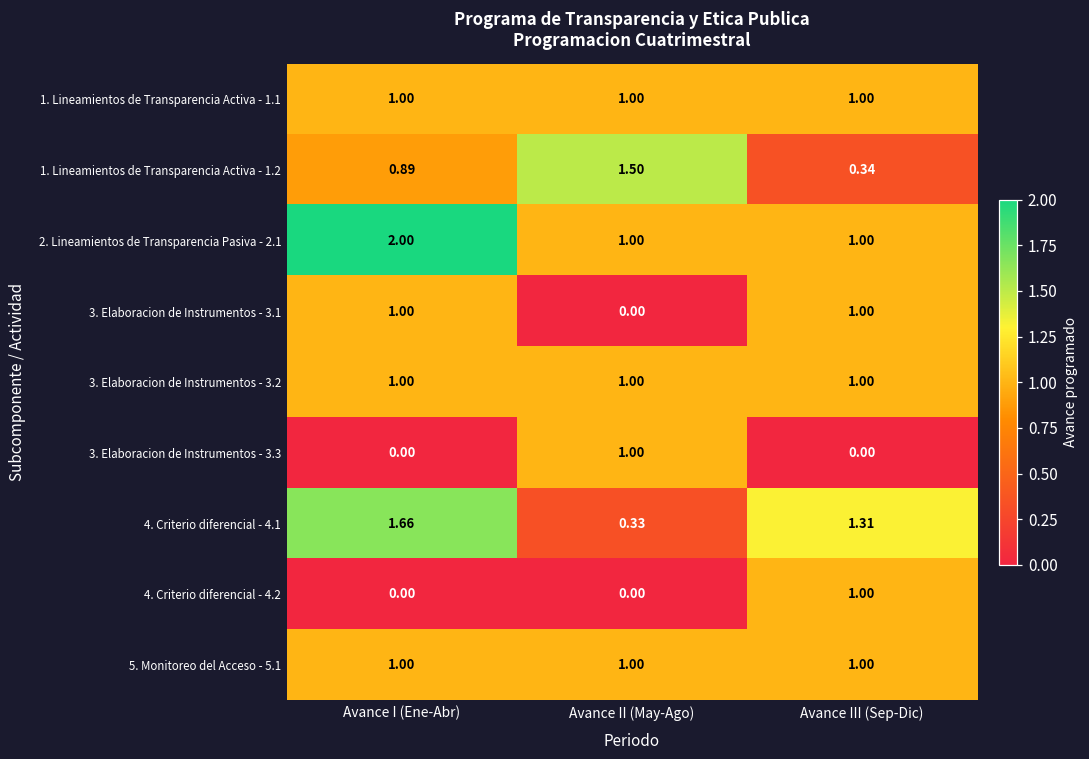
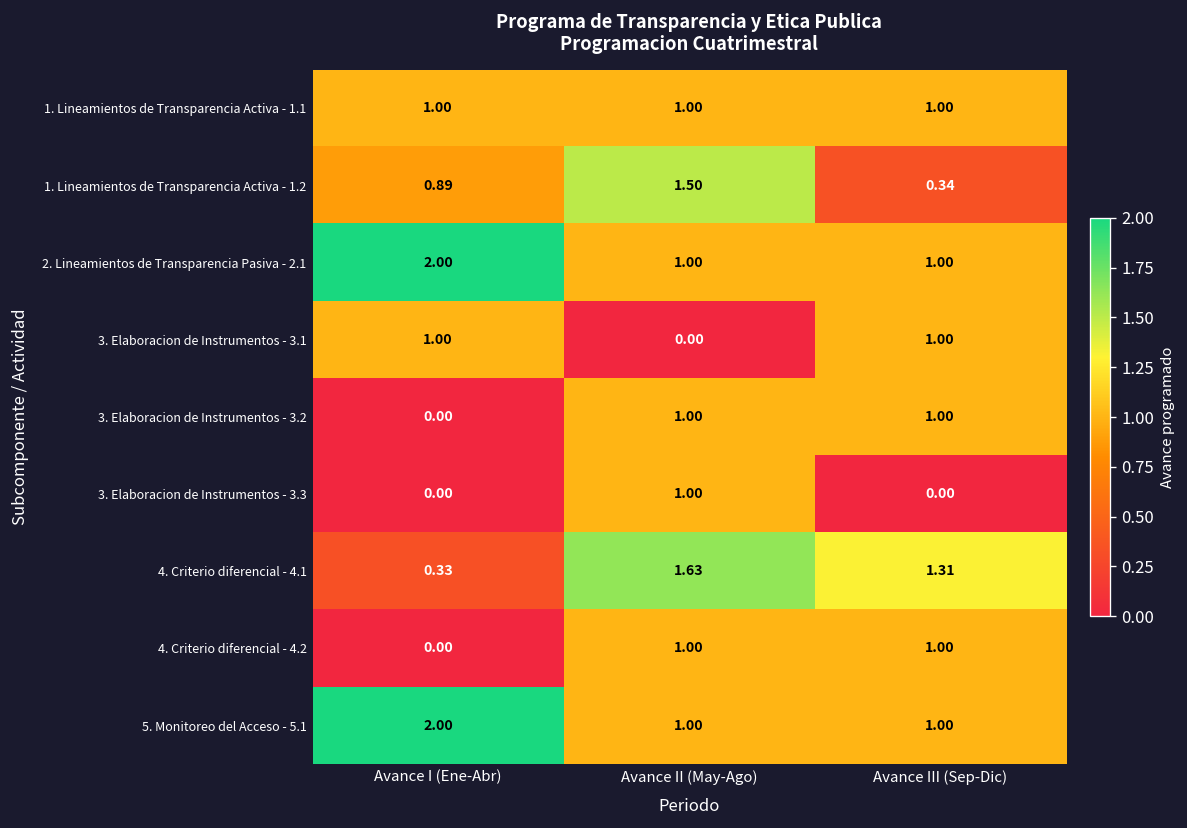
3. Elaboracion de Instrumentos - 3.2, Avance I (Ene-Abr): 1.00 -> 0.00
4. Criterio diferencial - 4.1, Avance I (Ene-Abr): 1.66 -> 0.33
4. Criterio diferencial - 4.1, Avance II (May-Ago): 0.33 -> 1.63
4. Criterio diferencial - 4.2, Avance II (May-Ago): 0.00 -> 1.00
5. Monitoreo del Acceso - 5.1, Avance I (Ene-Abr): 1.00 -> 2.00
